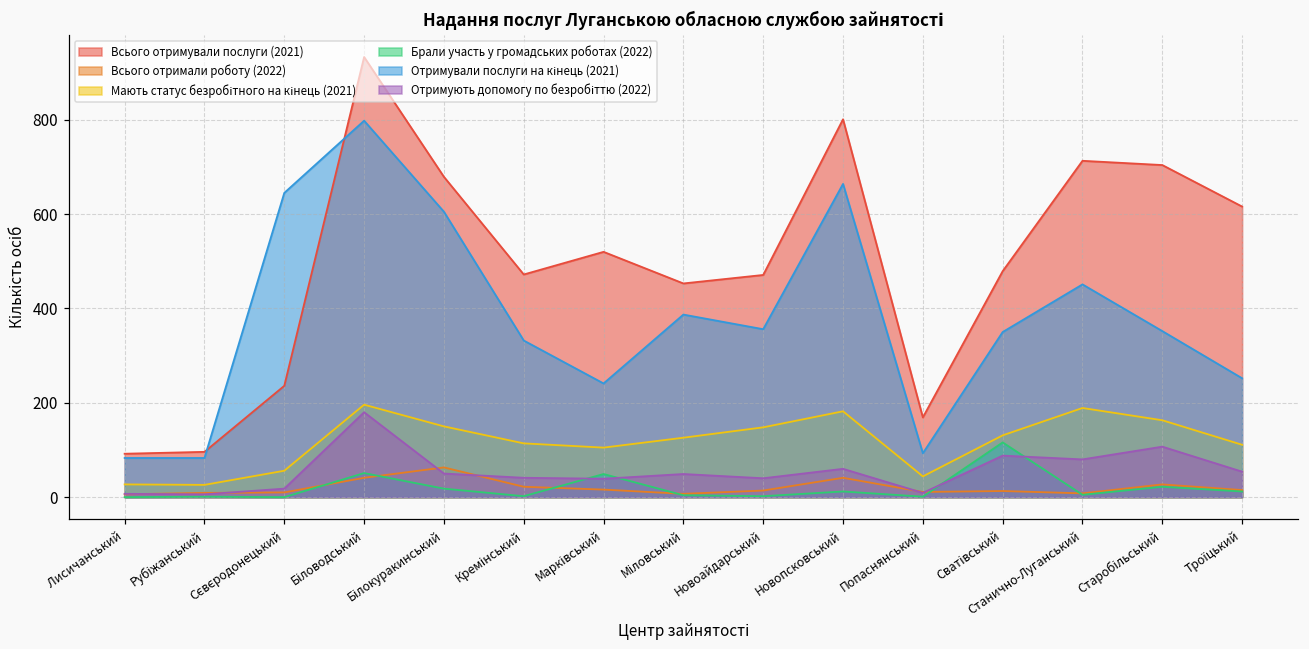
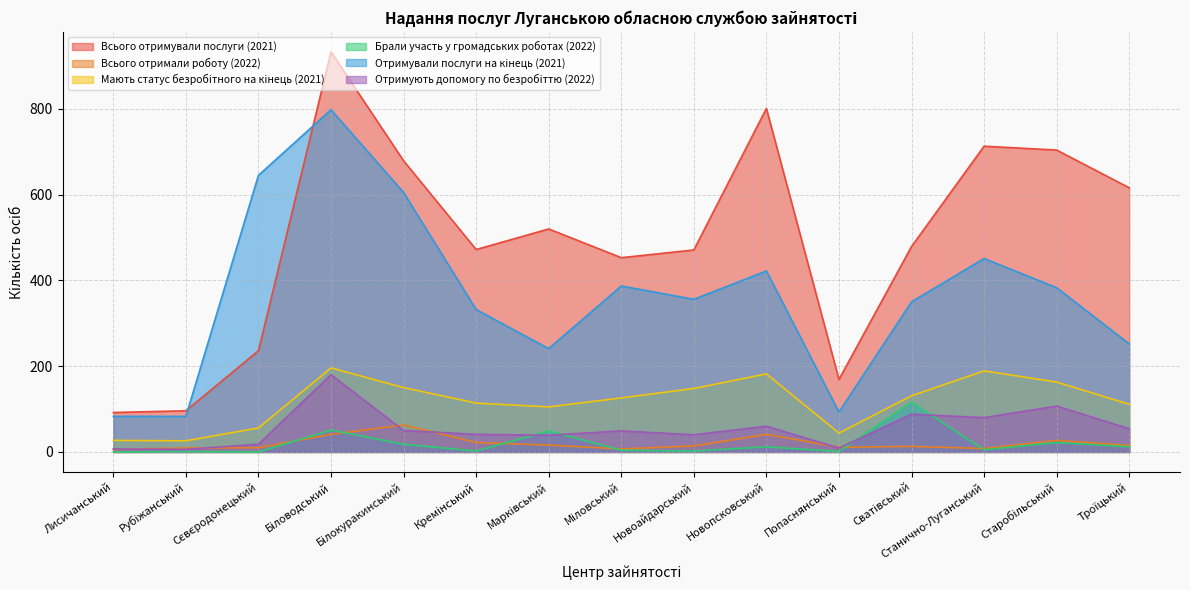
Отримували послуги на кінець (2021), Новопсковський: 660 -> 420
Отримували послуги на кінець (2021), Старобільський: 350 -> 380
